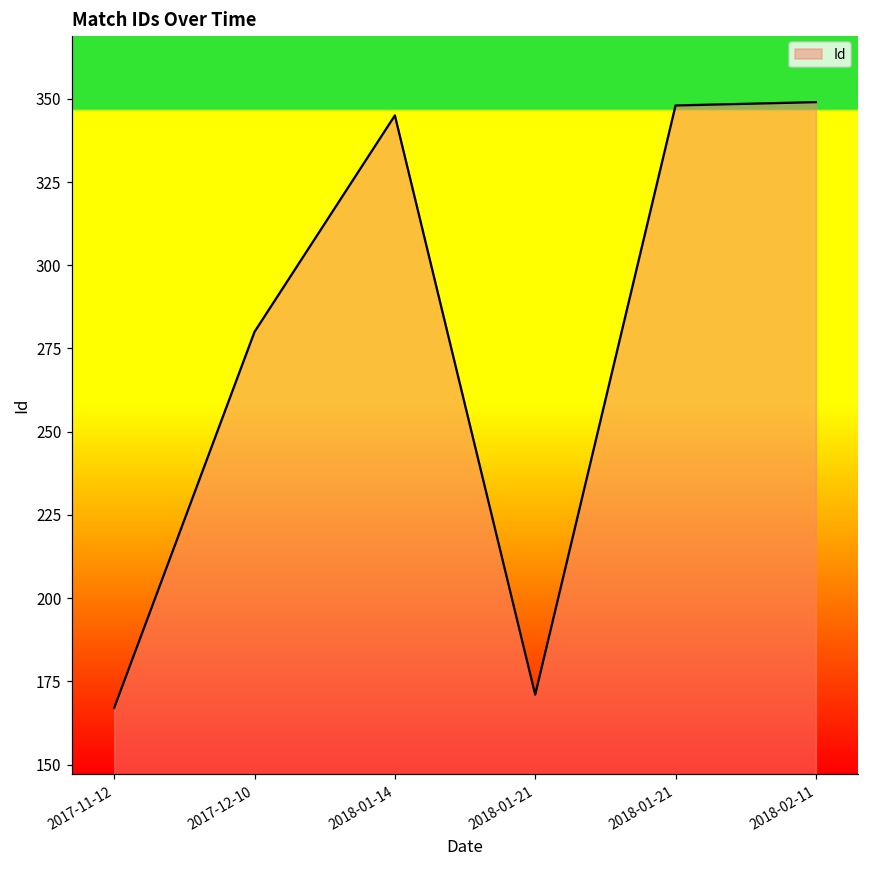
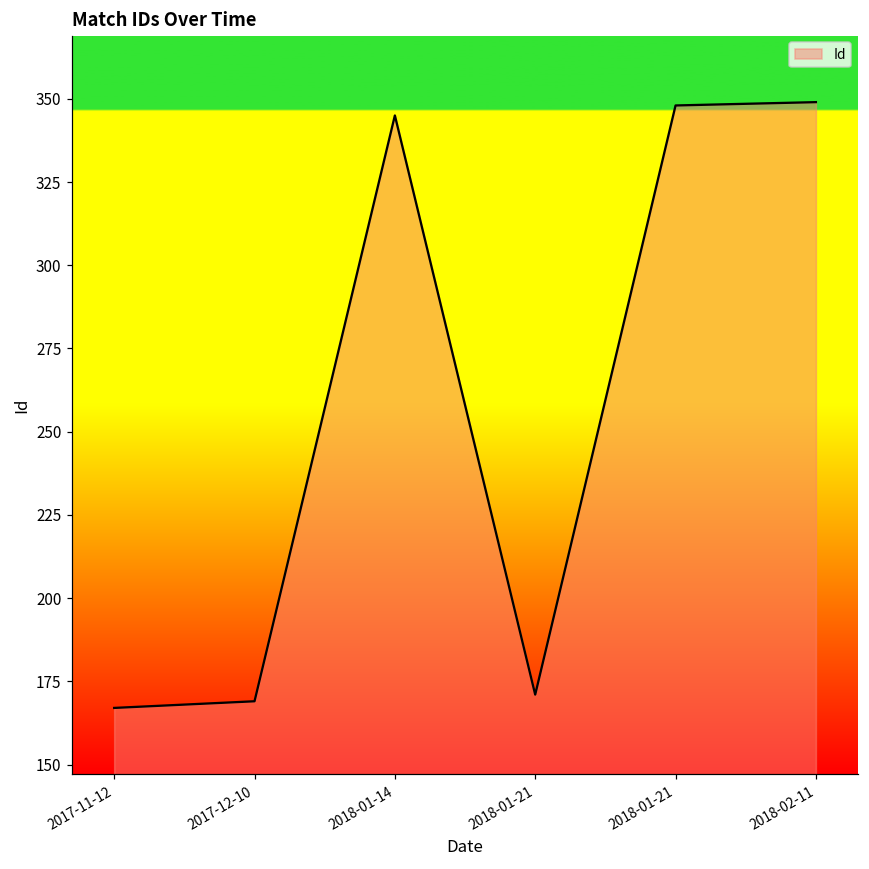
2017-12-10: 280 -> 169
